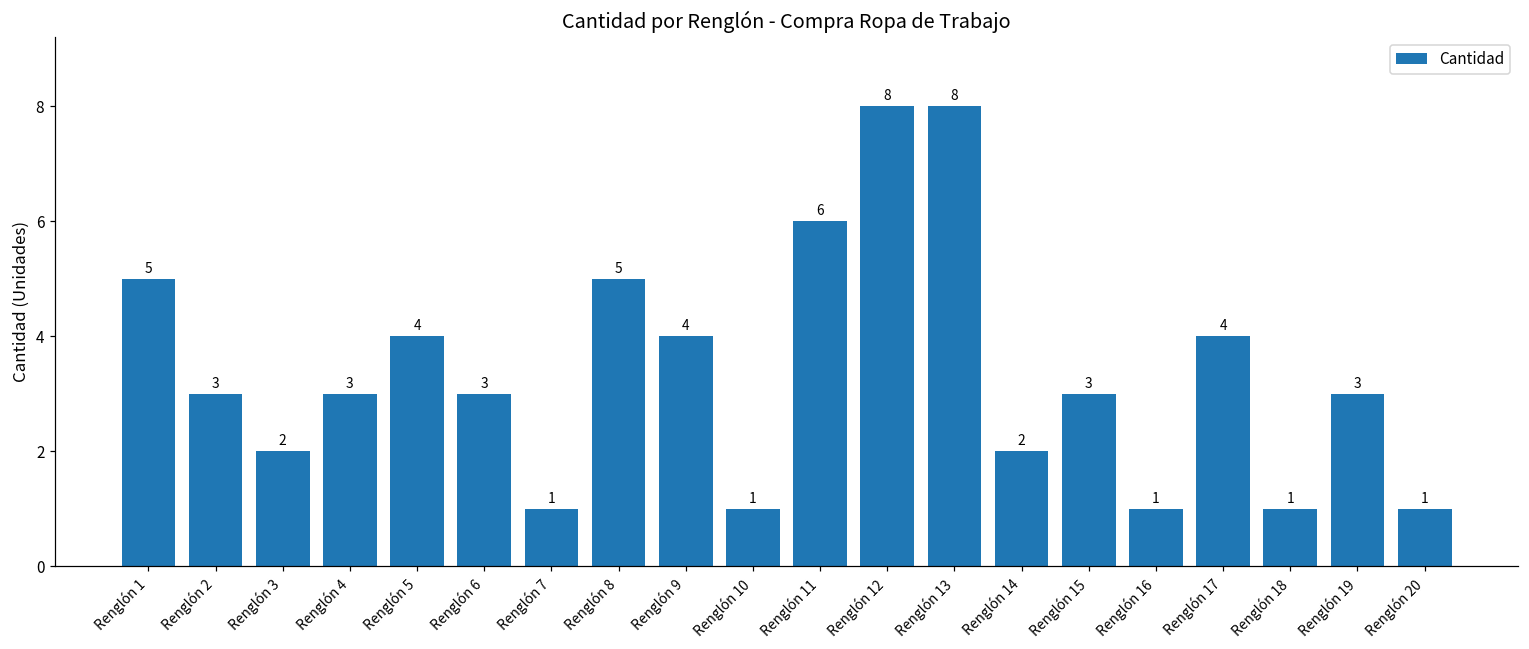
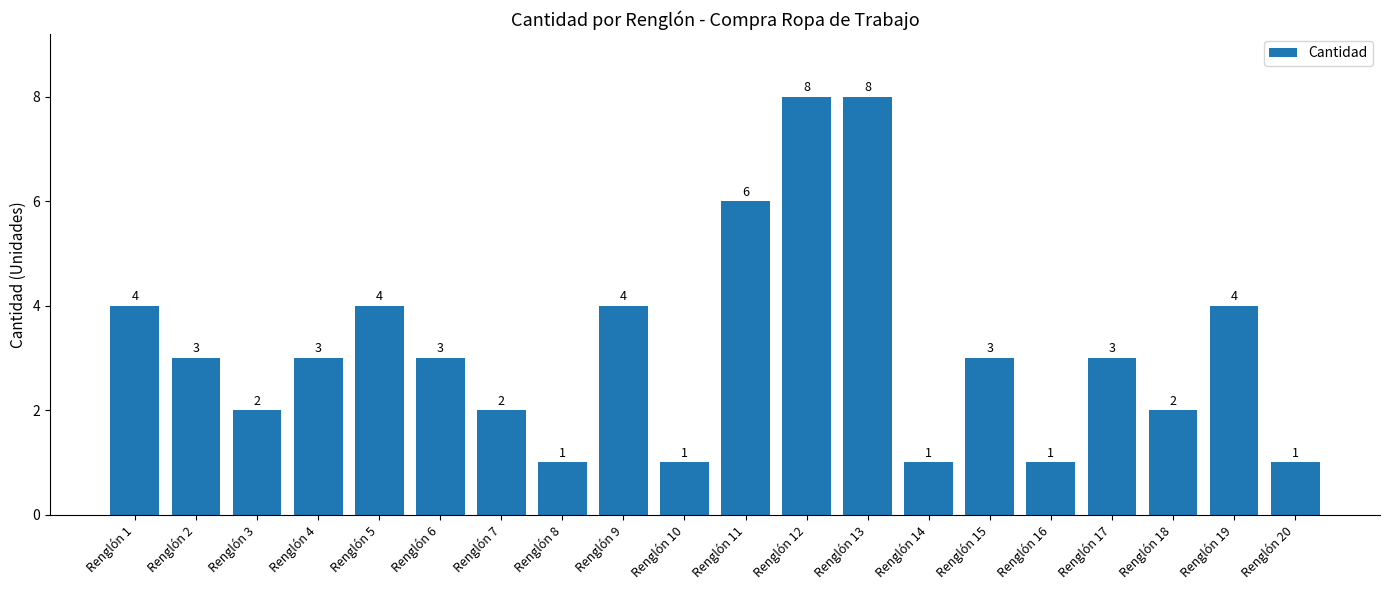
Renglón 1: 5 -> 4
Renglón 7: 1 -> 2
Renglón 8: 5 -> 1
Renglón 14: 2 -> 1
Renglón 17: 4 -> 3
Renglón 18: 1 -> 2
Renglón 19: 3 -> 4
